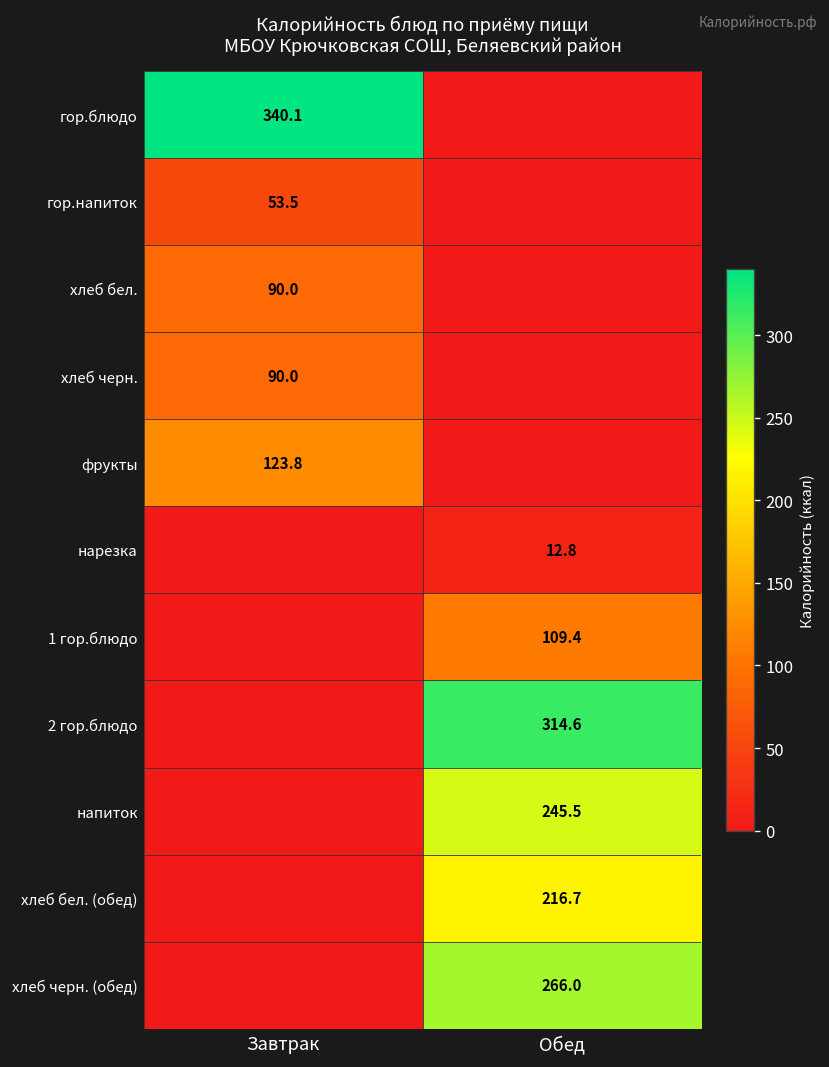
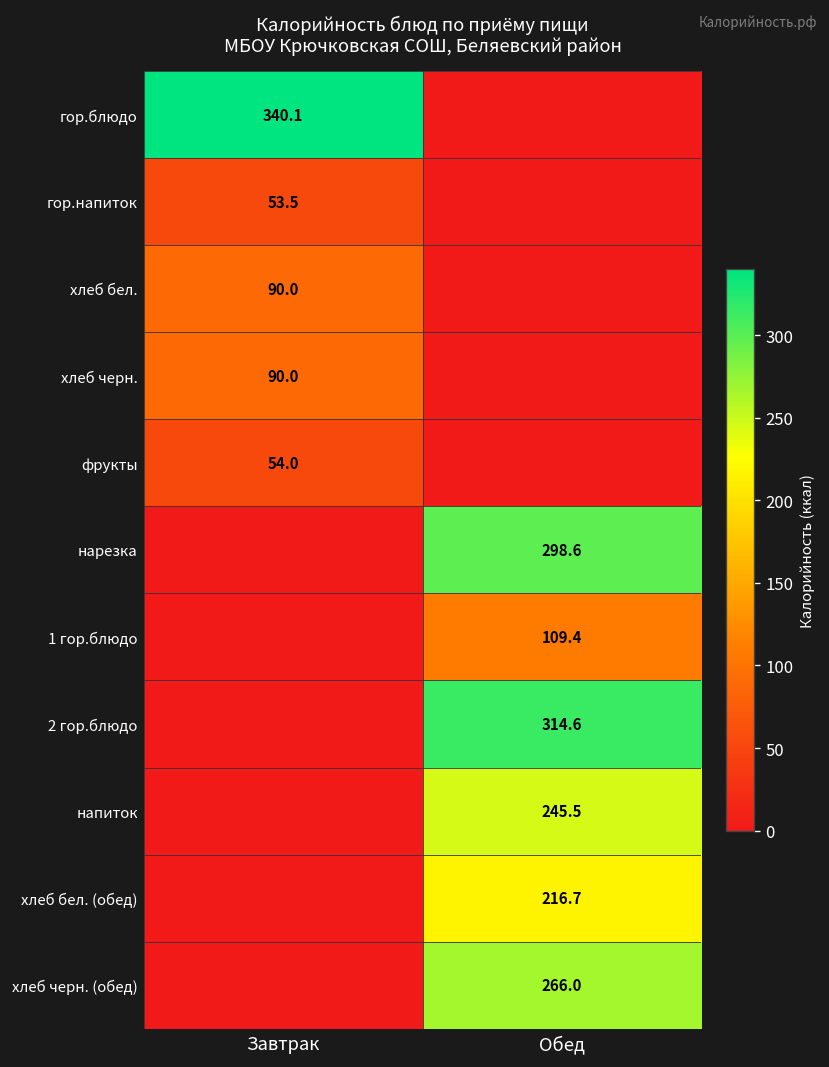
фрукты, Завтрак: 123.8 -> 54.0
нарезка, Обед: 12.8 -> 298.6
